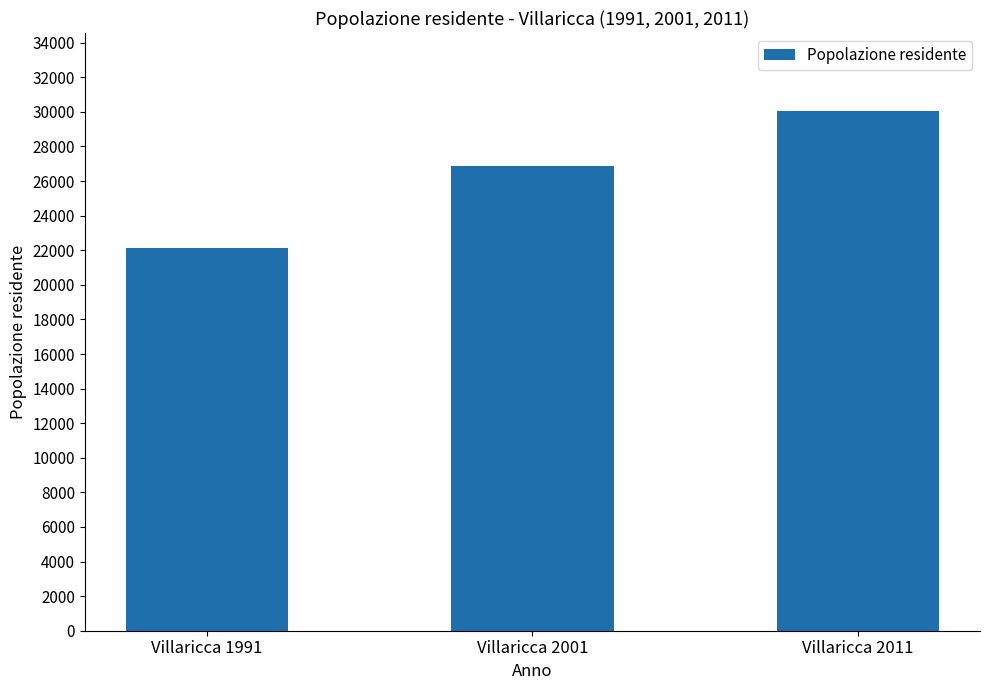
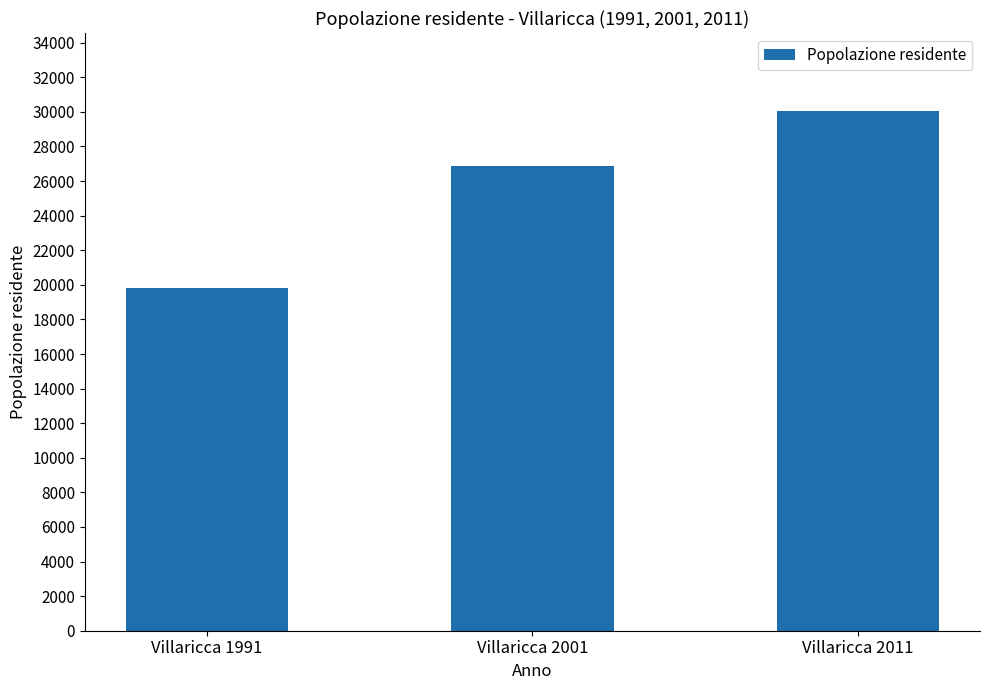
Villaricca 1991: 22100 -> 19800
